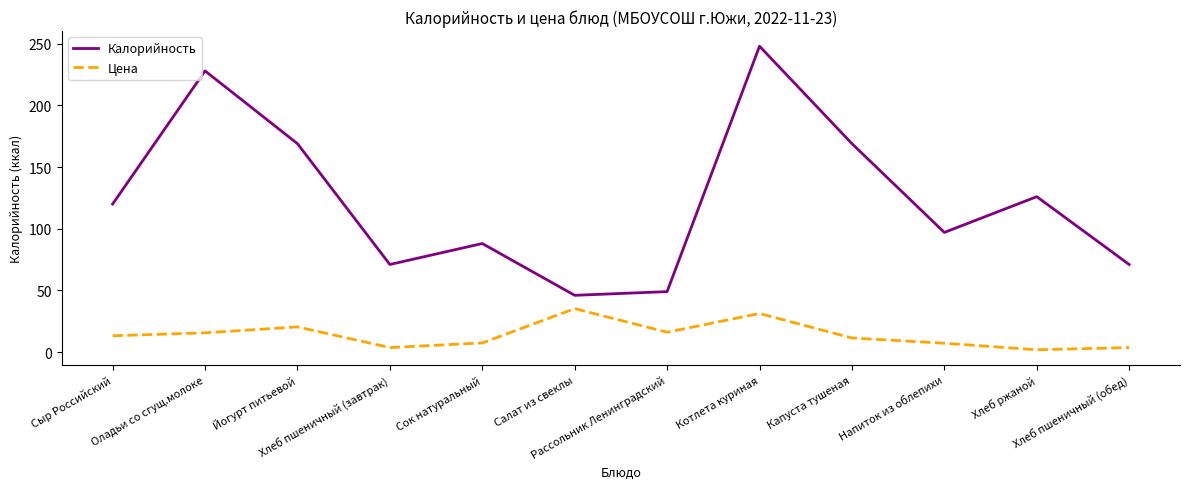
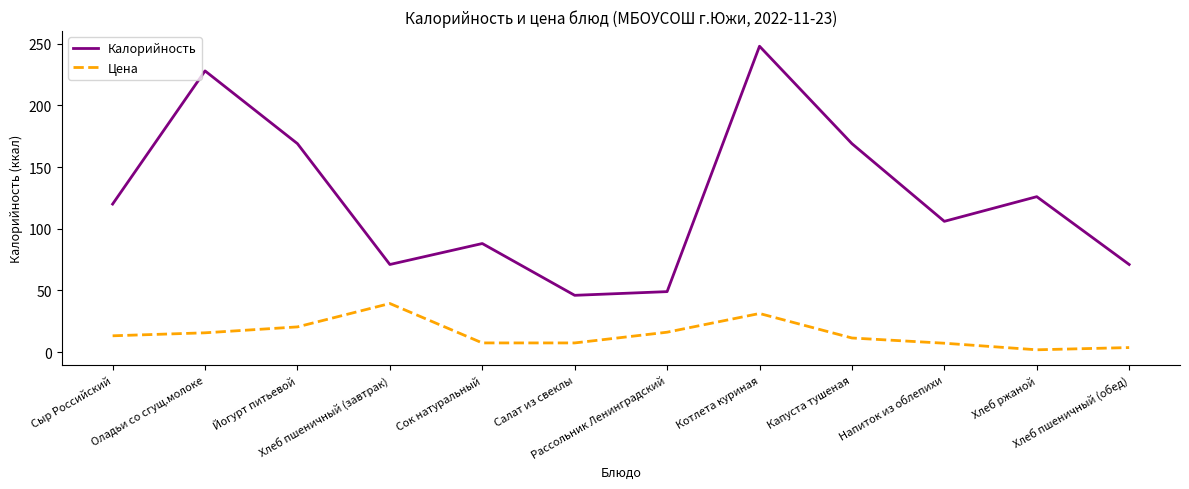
Цена, Хлеб пшеничный (завтрак): 4 -> 39
Цена, Салат из свеклы: 35 -> 7
Калорийность, Напиток из облепихи: 97 -> 106
